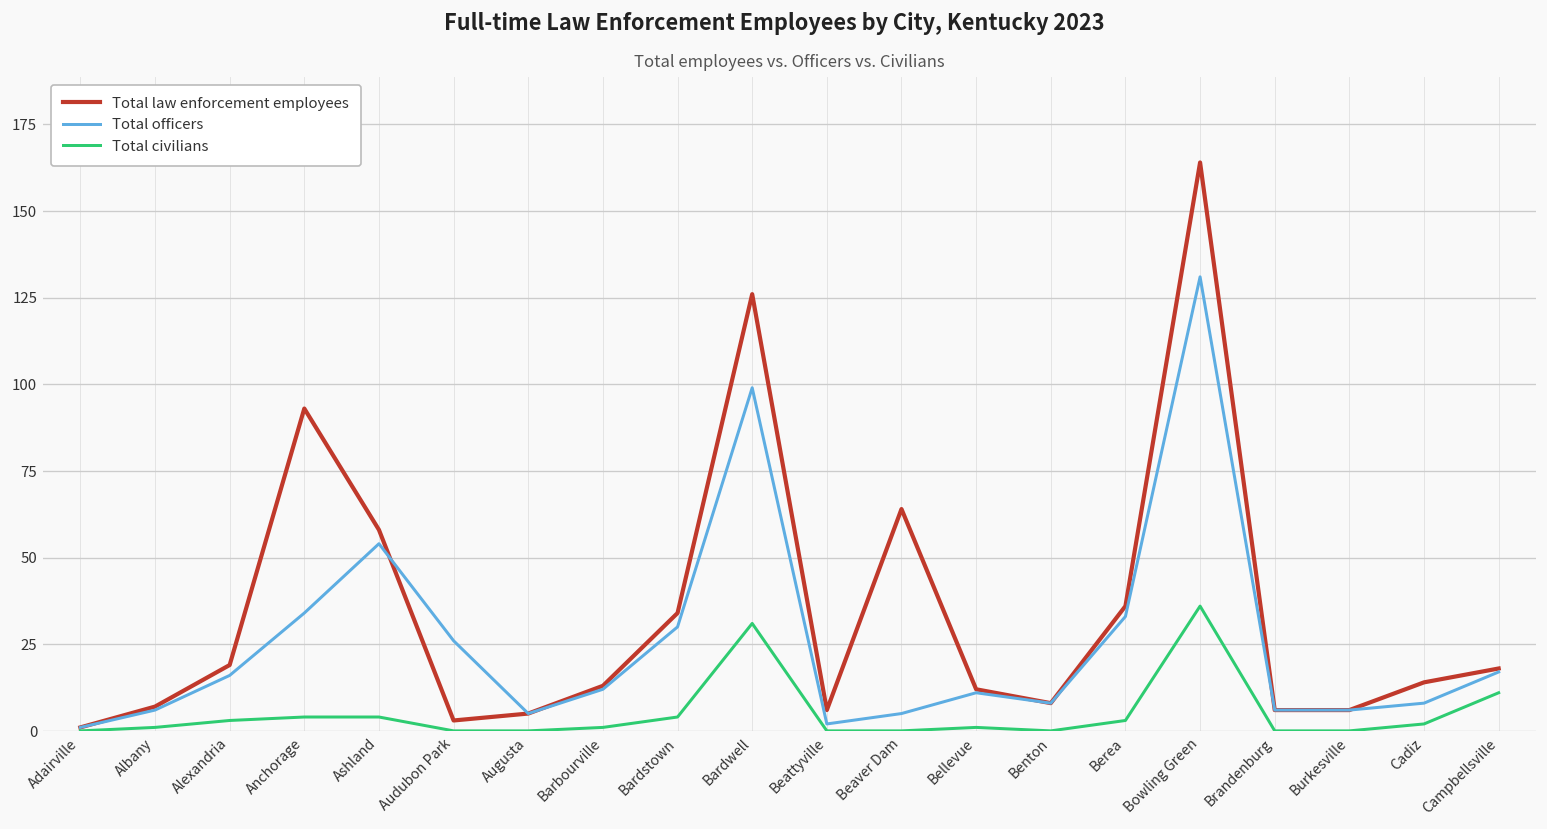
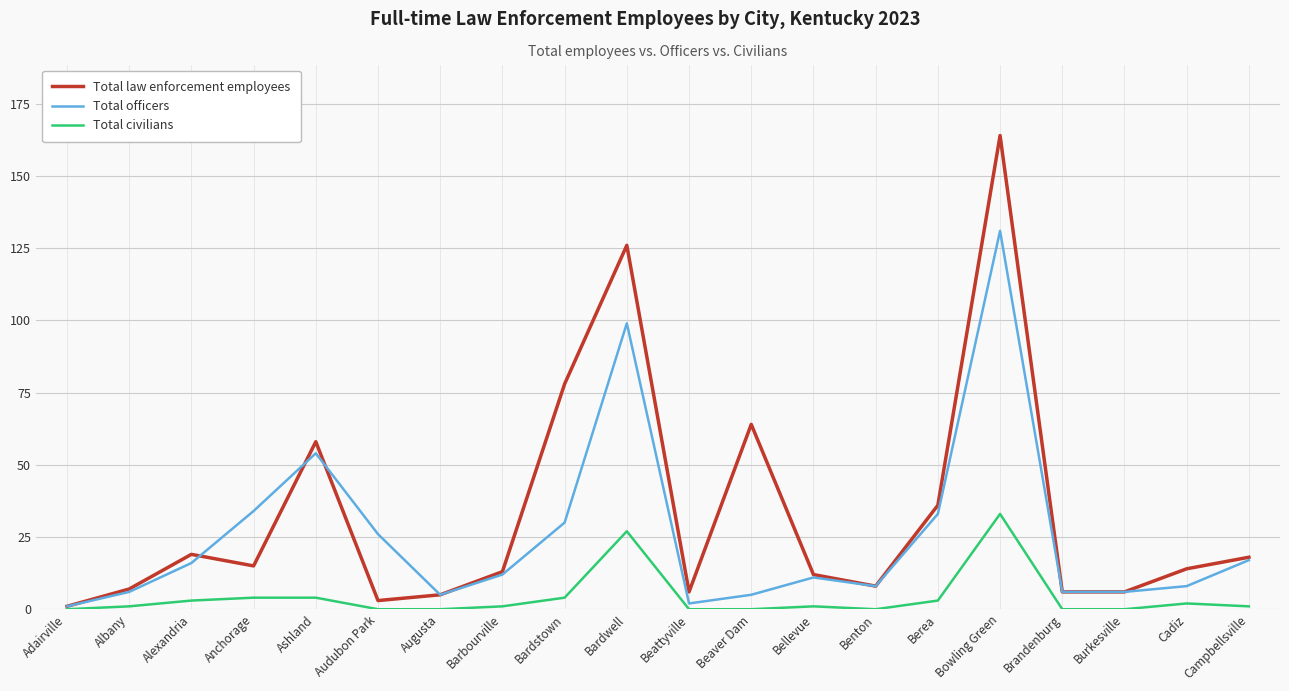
Total law enforcement employees, Anchorage: 93 -> 15
Total law enforcement employees, Bardstown: 34 -> 78
Total civilians, Bardwell: 31 -> 27
Total civilians, Bowling Green: 36 -> 33
Total civilians, Campbellsville: 11 -> 1
